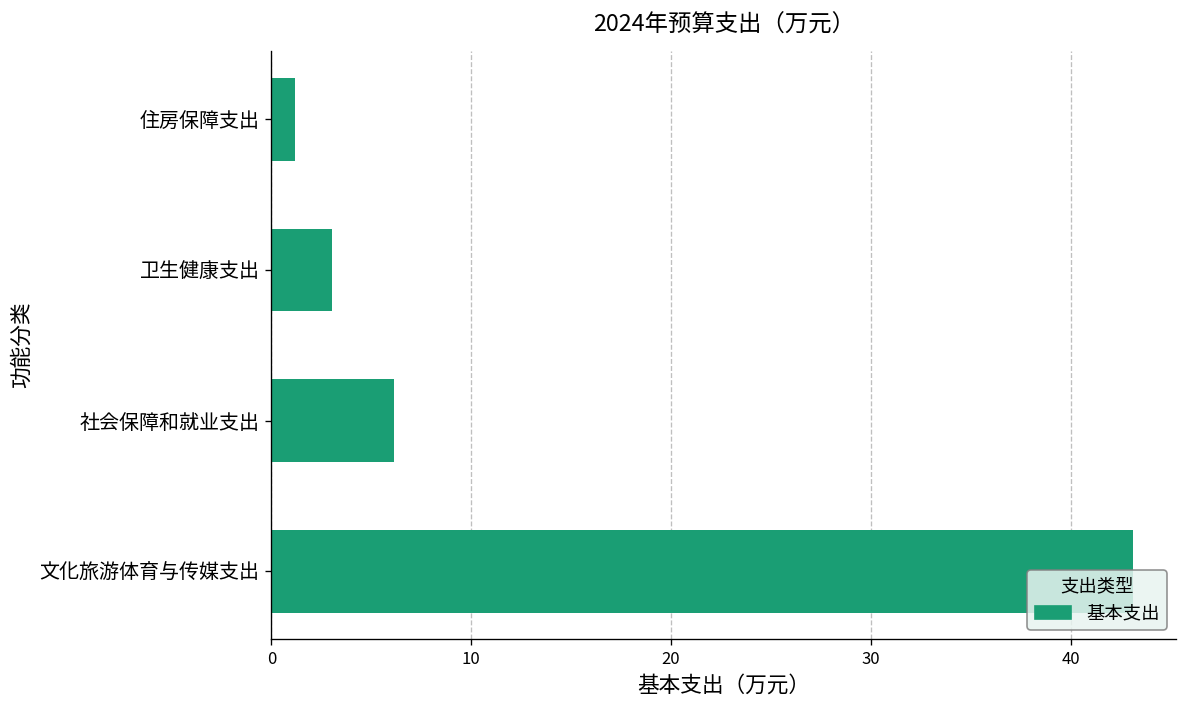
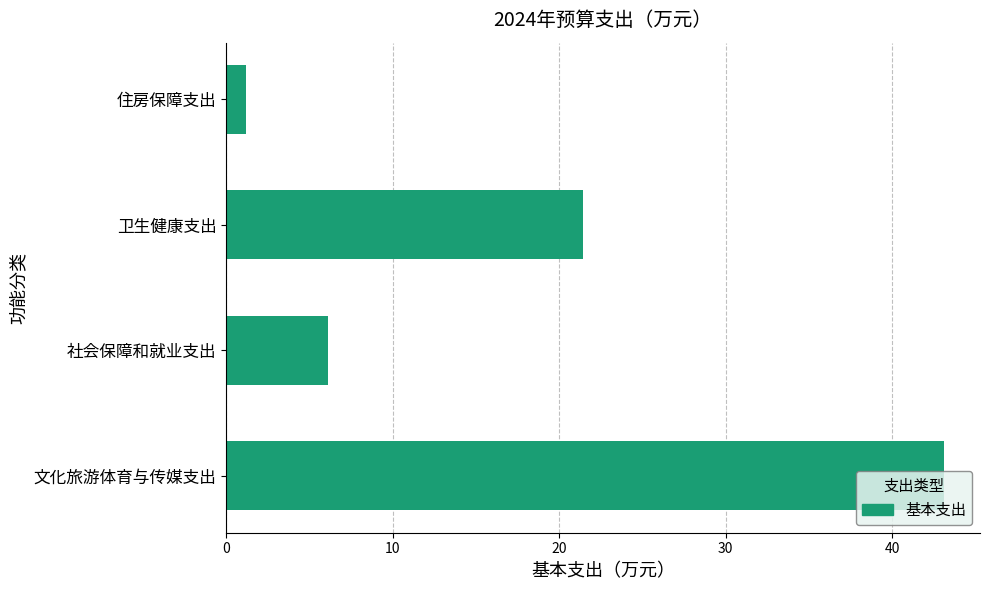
卫生健康支出: 3.1 -> 21.5
